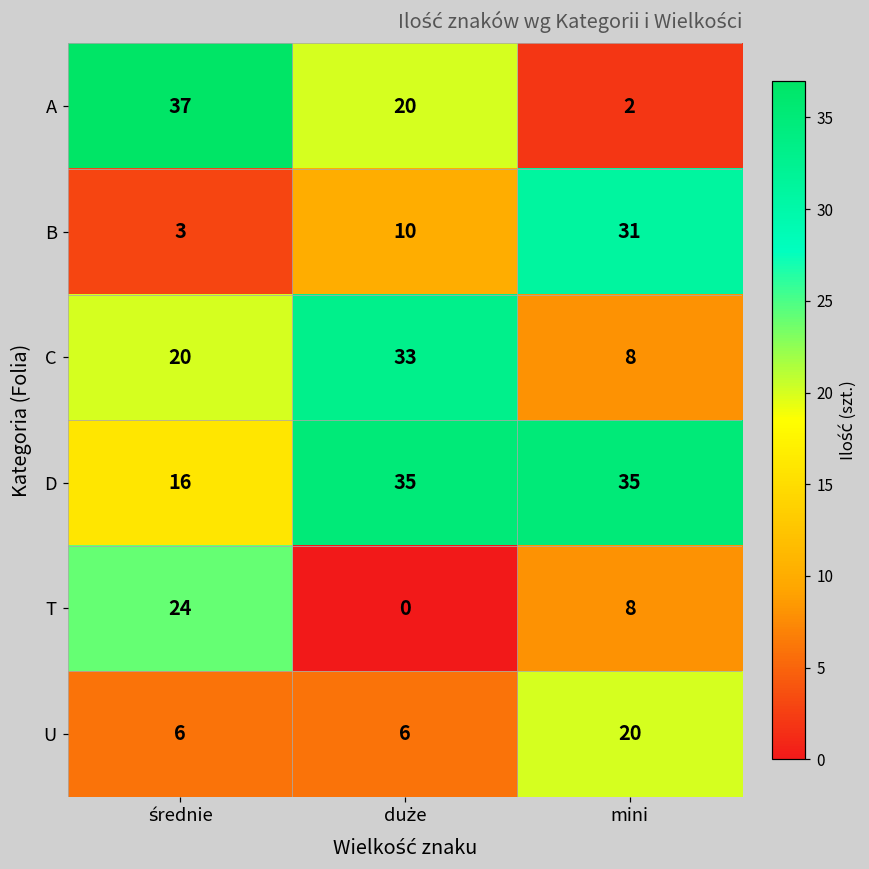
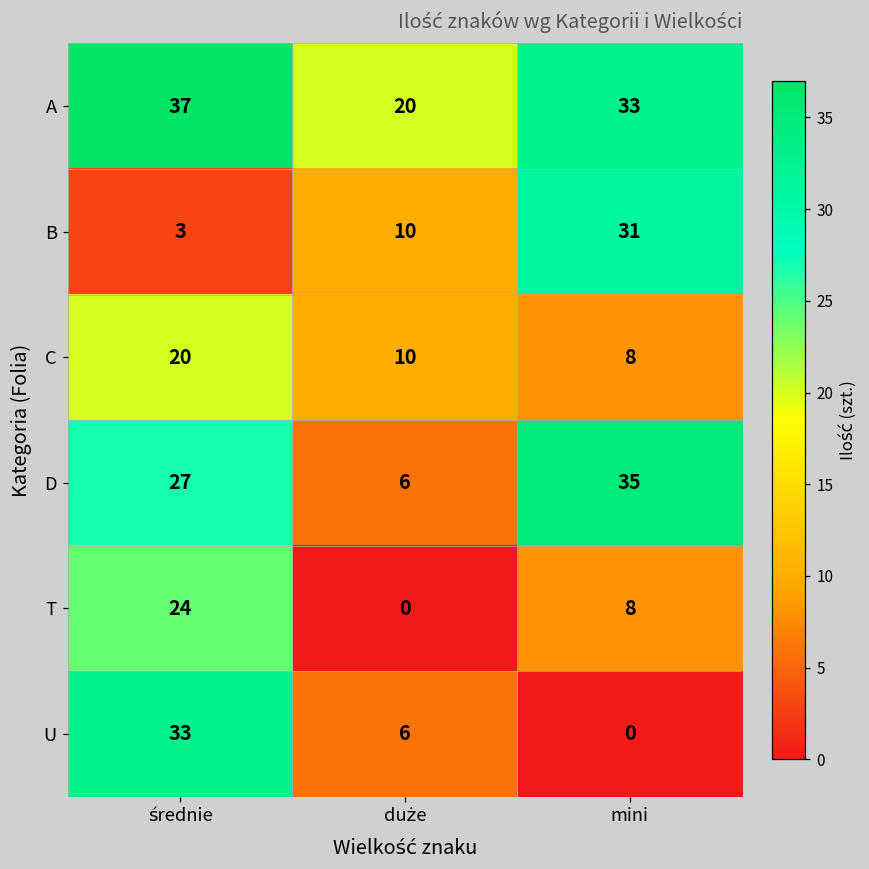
A, mini: 2 -> 33
C, duże: 33 -> 10
D, średnie: 16 -> 27
D, duże: 35 -> 6
U, średnie: 6 -> 33
U, mini: 20 -> 0
